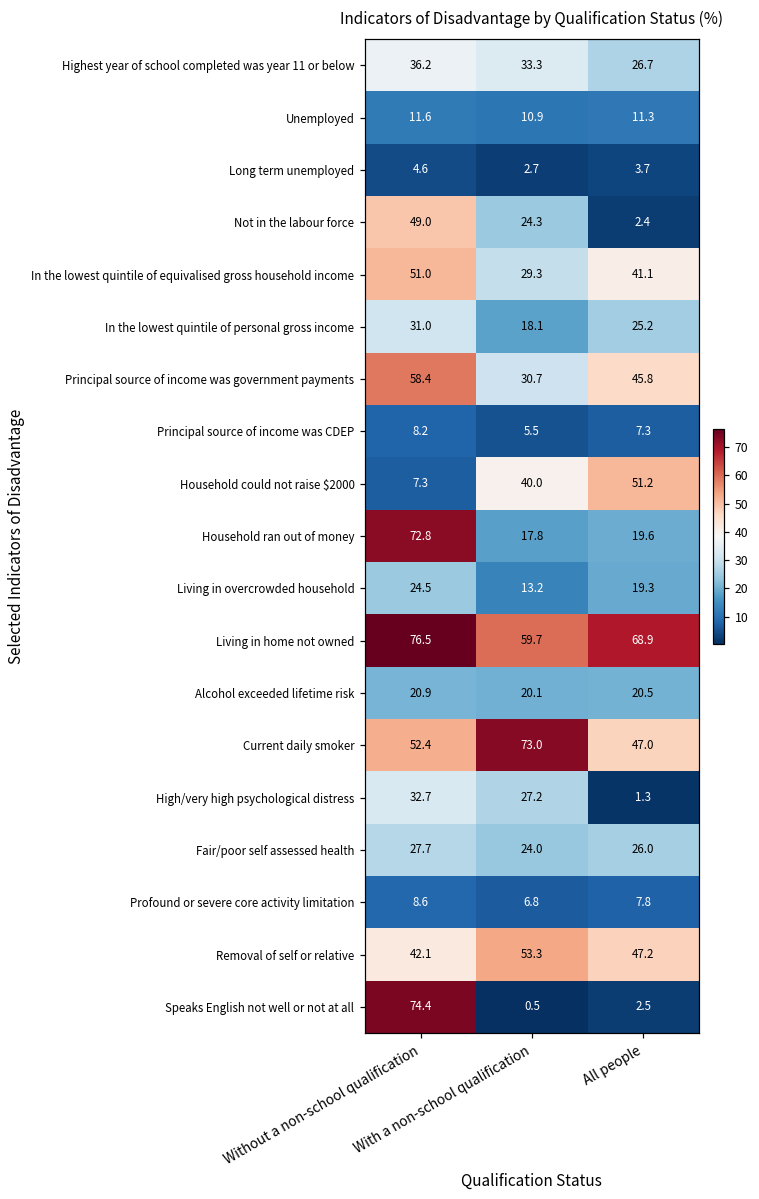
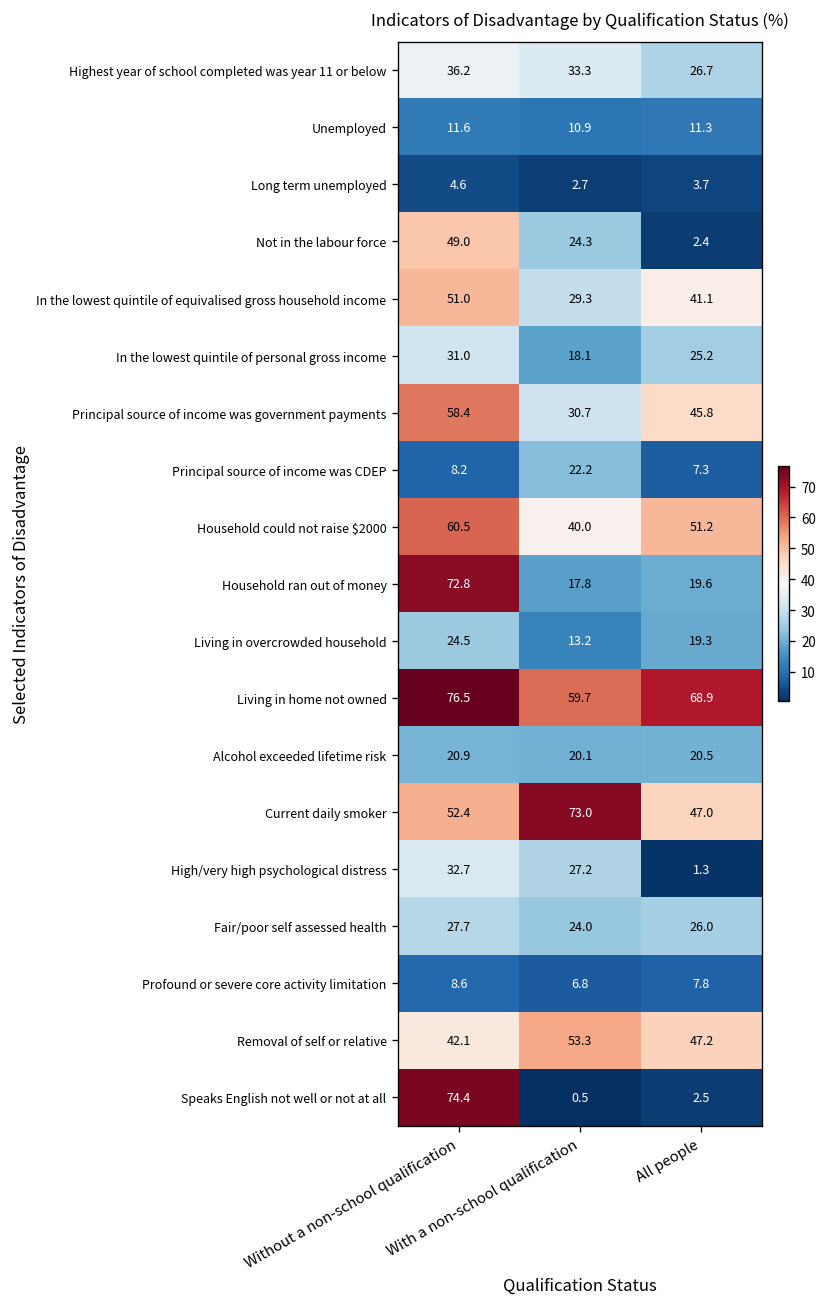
Principal source of income was CDEP, With a non-school qualification: 5.5 -> 22.2
Household could not raise $2000, Without a non-school qualification: 7.3 -> 60.5
